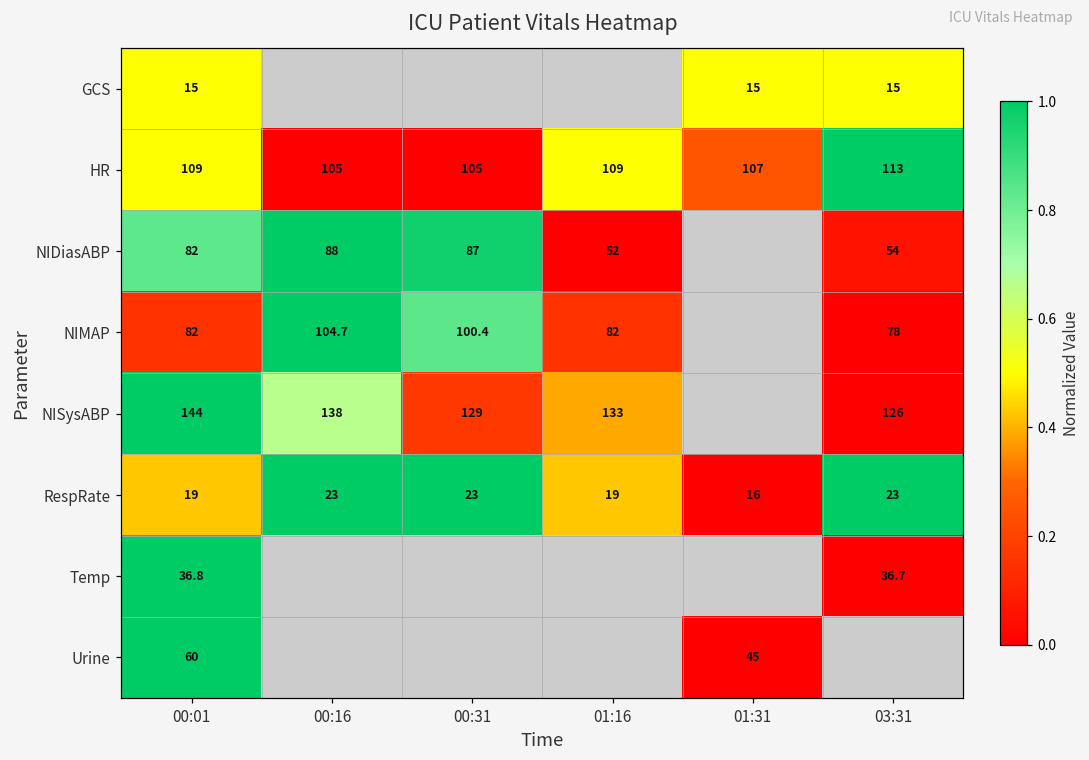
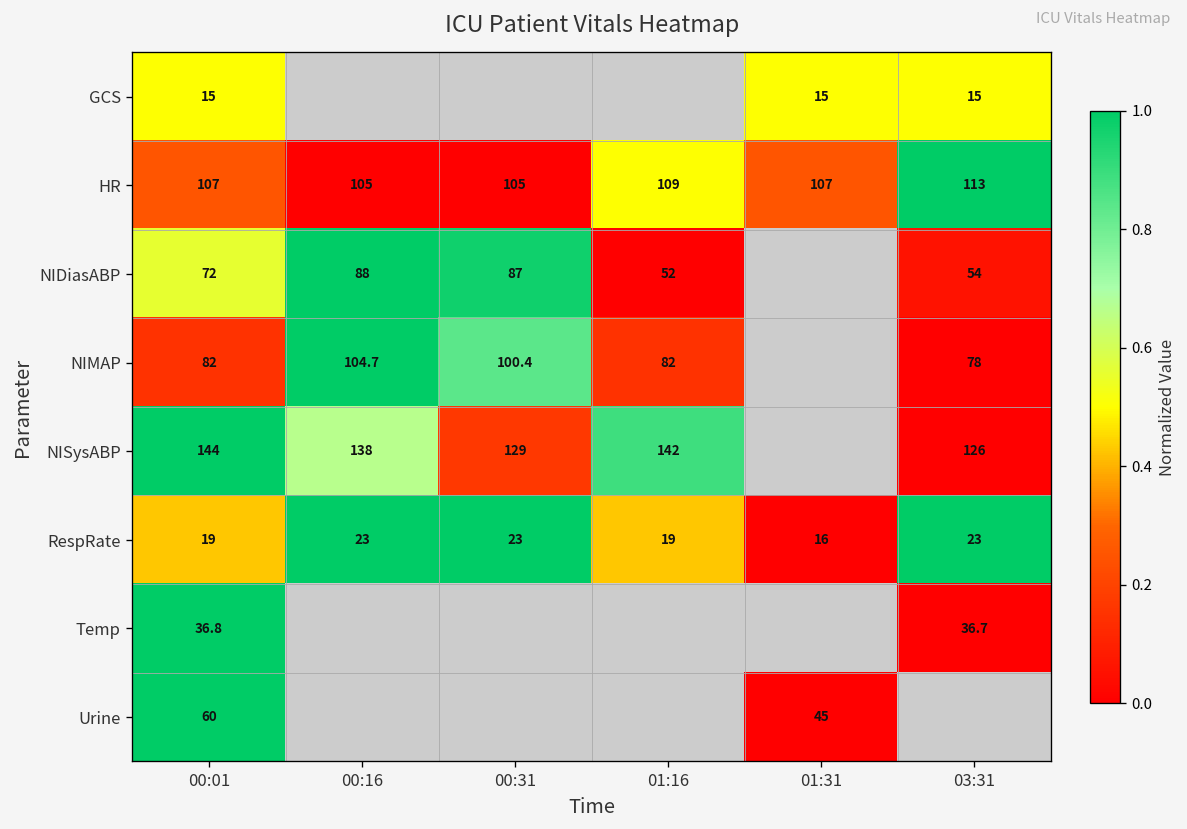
HR, 00:01: 109 -> 107
NIDiasABP, 00:01: 82 -> 72
NISysABP, 01:16: 133 -> 142
